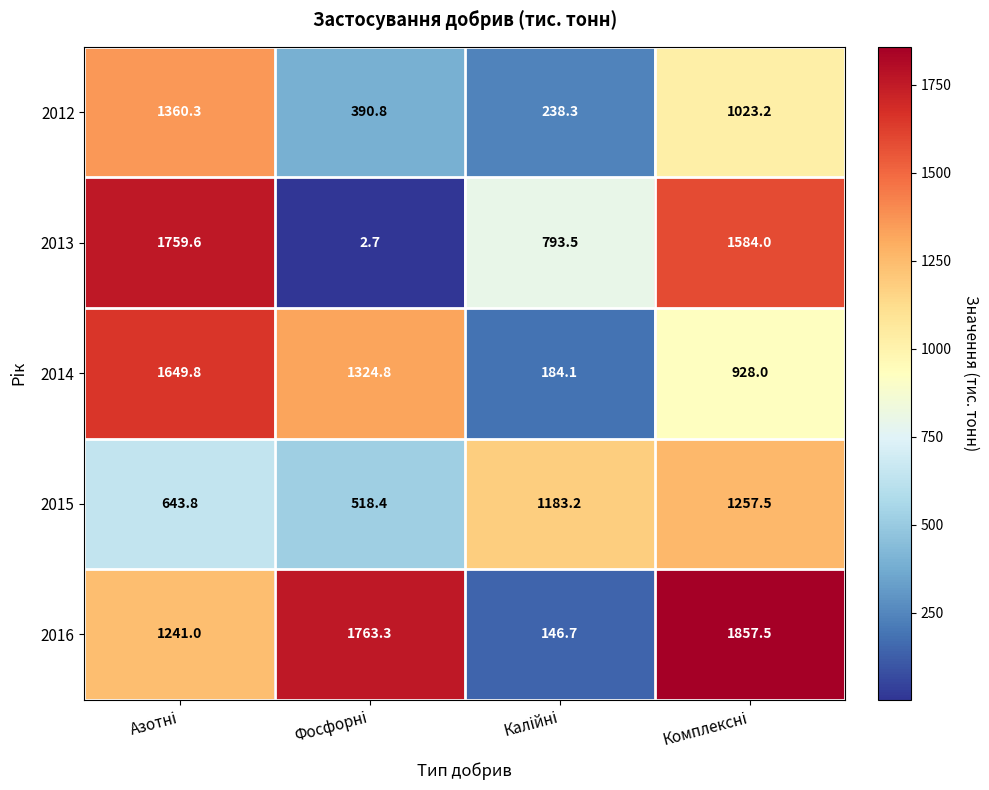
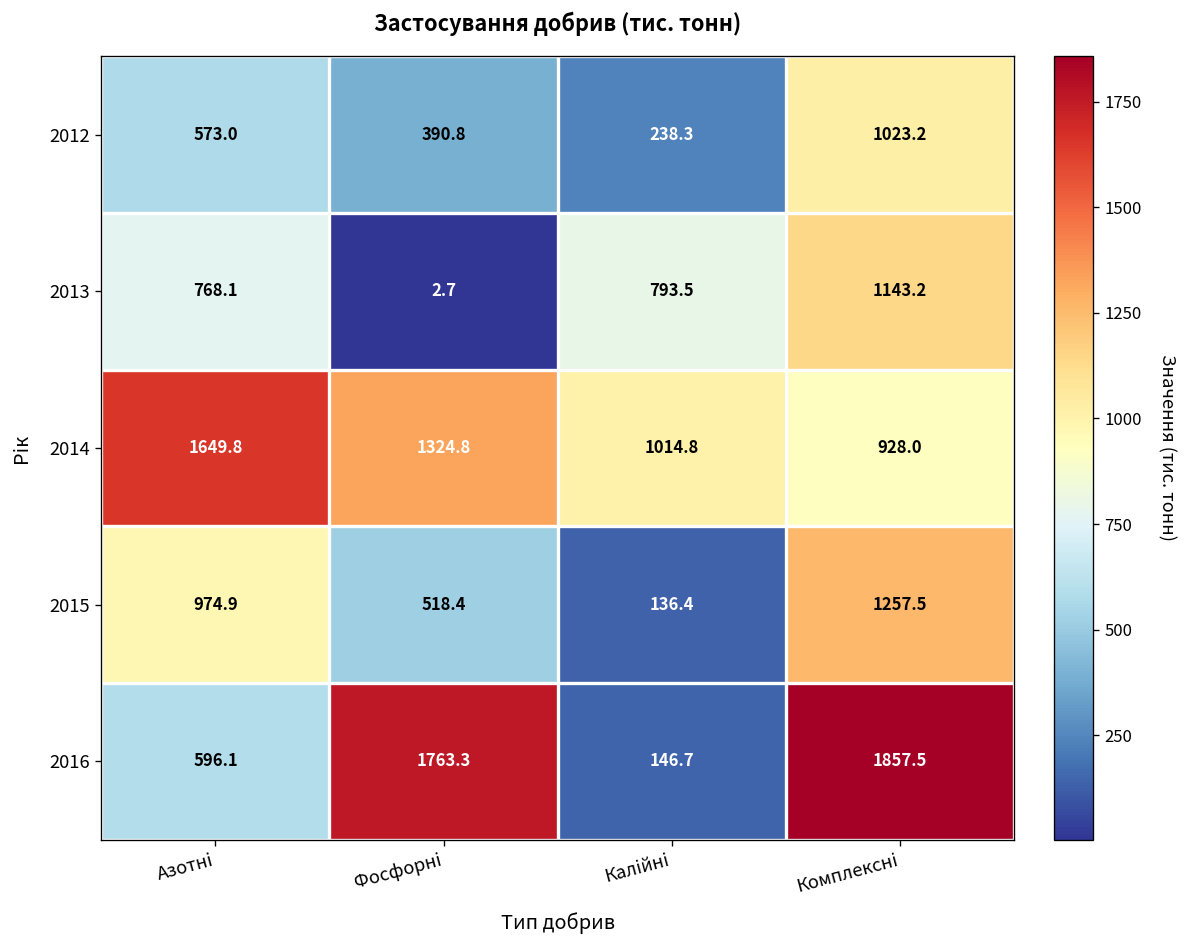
2012, Азотні: 1360.3 -> 573.0
2013, Азотні: 1759.6 -> 768.1
2013, Комплексні: 1584.0 -> 1143.2
2014, Калійні: 184.1 -> 1014.8
2015, Азотні: 643.8 -> 974.9
2015, Калійні: 1183.2 -> 136.4
2016, Азотні: 1241.0 -> 596.1
